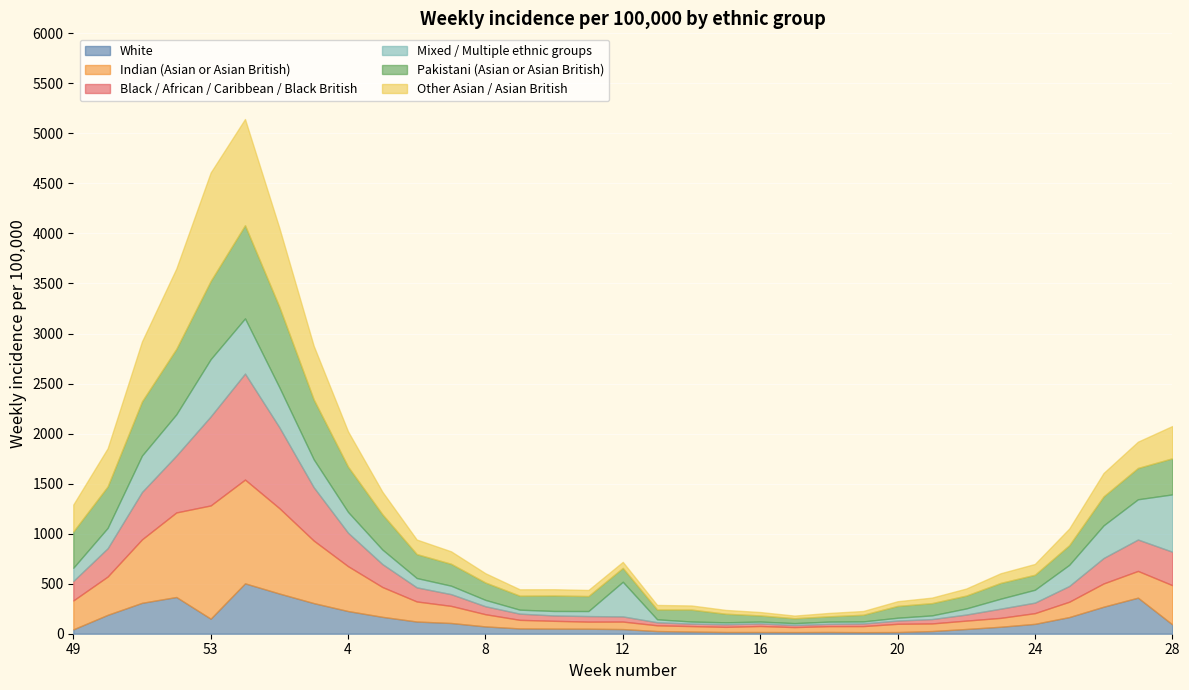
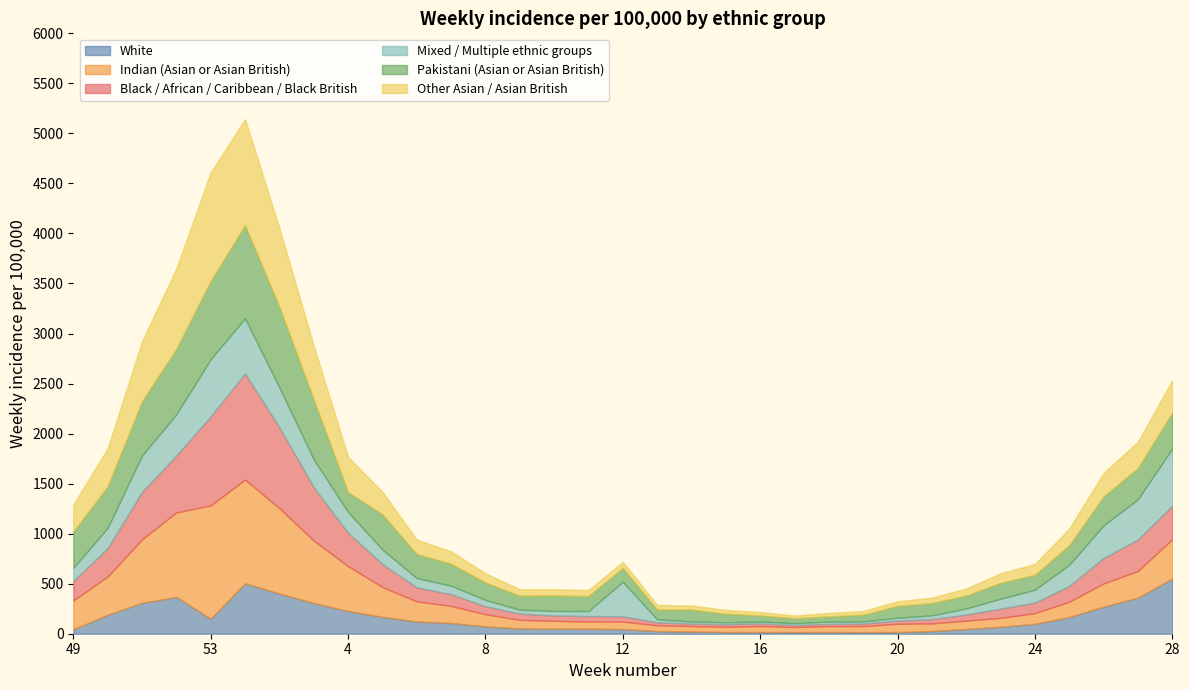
Pakistani (Asian or Asian British), 4: 450 -> 200
White, 28: 90 -> 550
